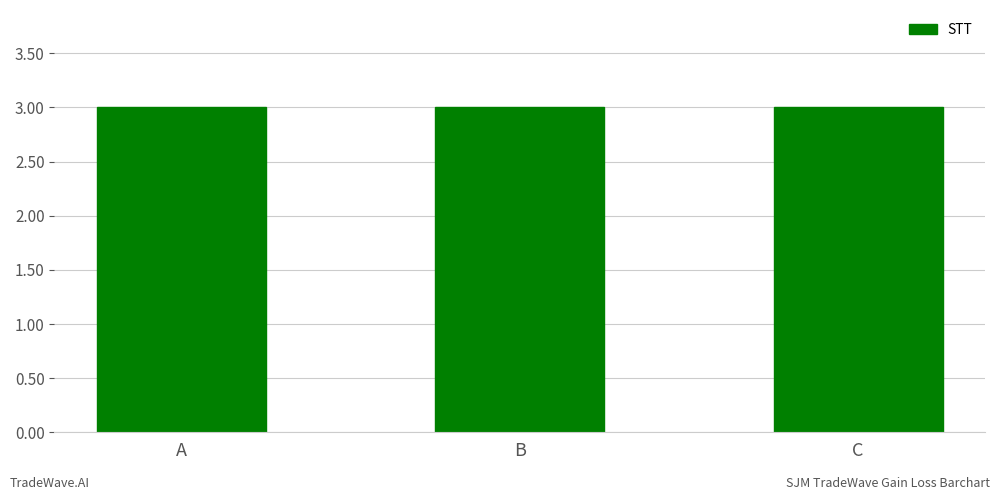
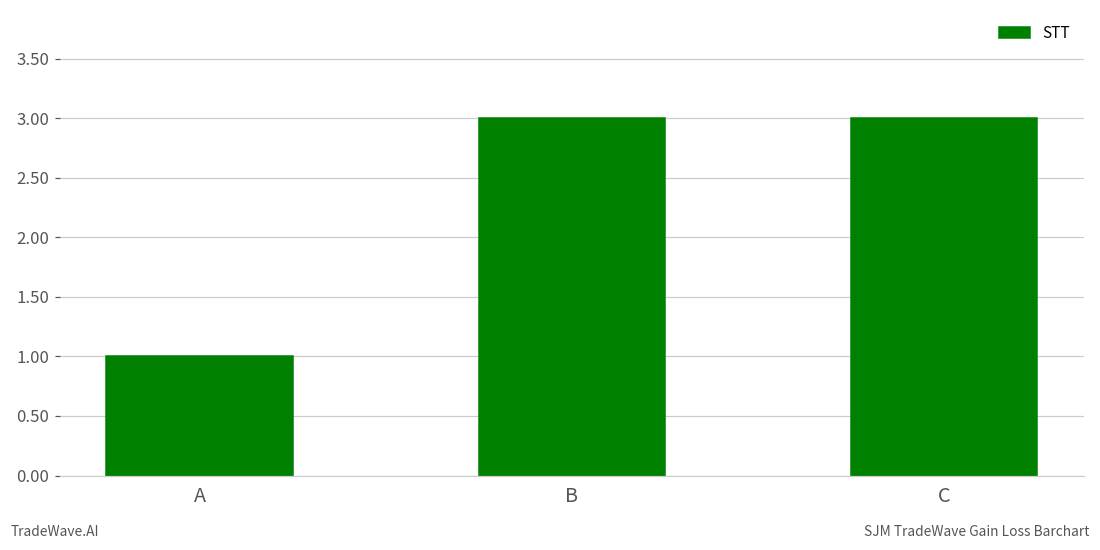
A: 3 -> 1
